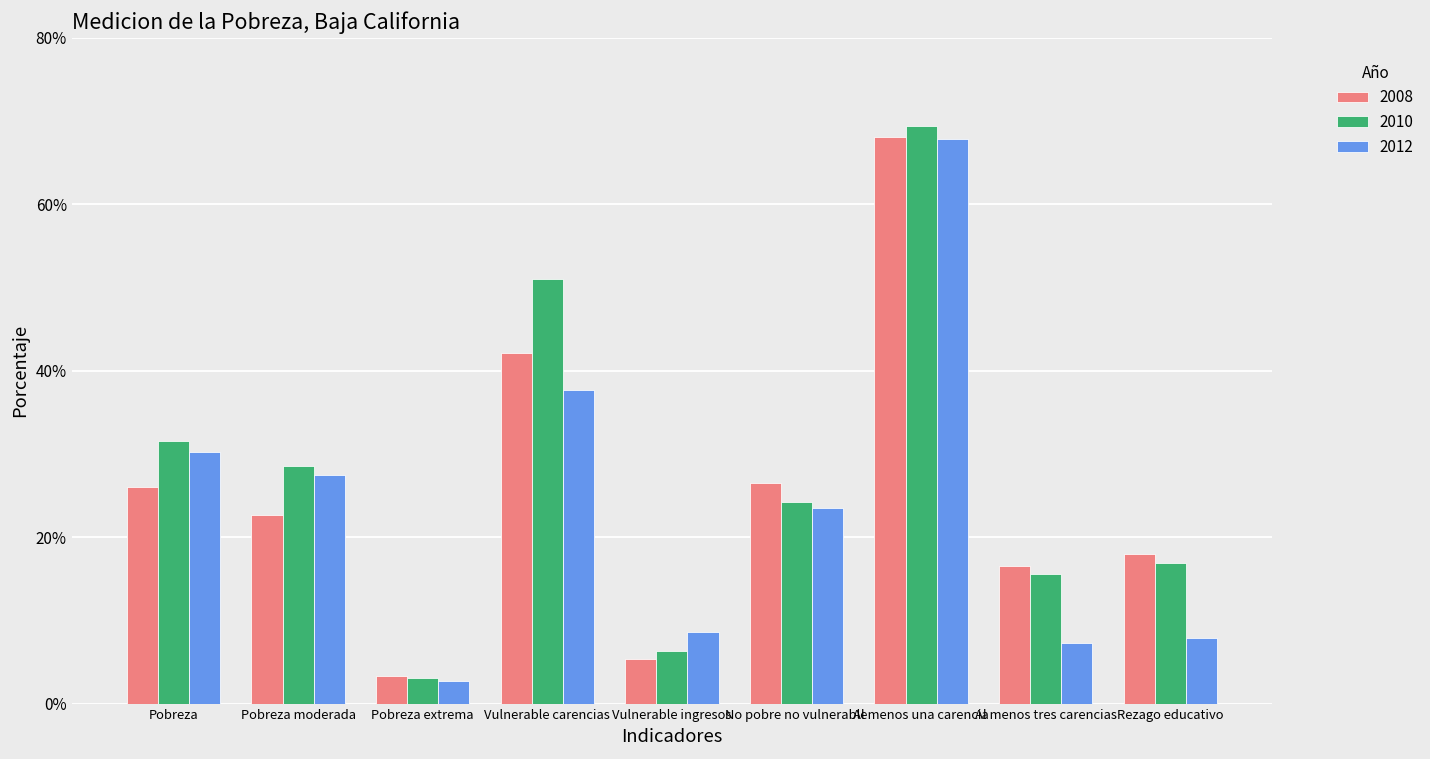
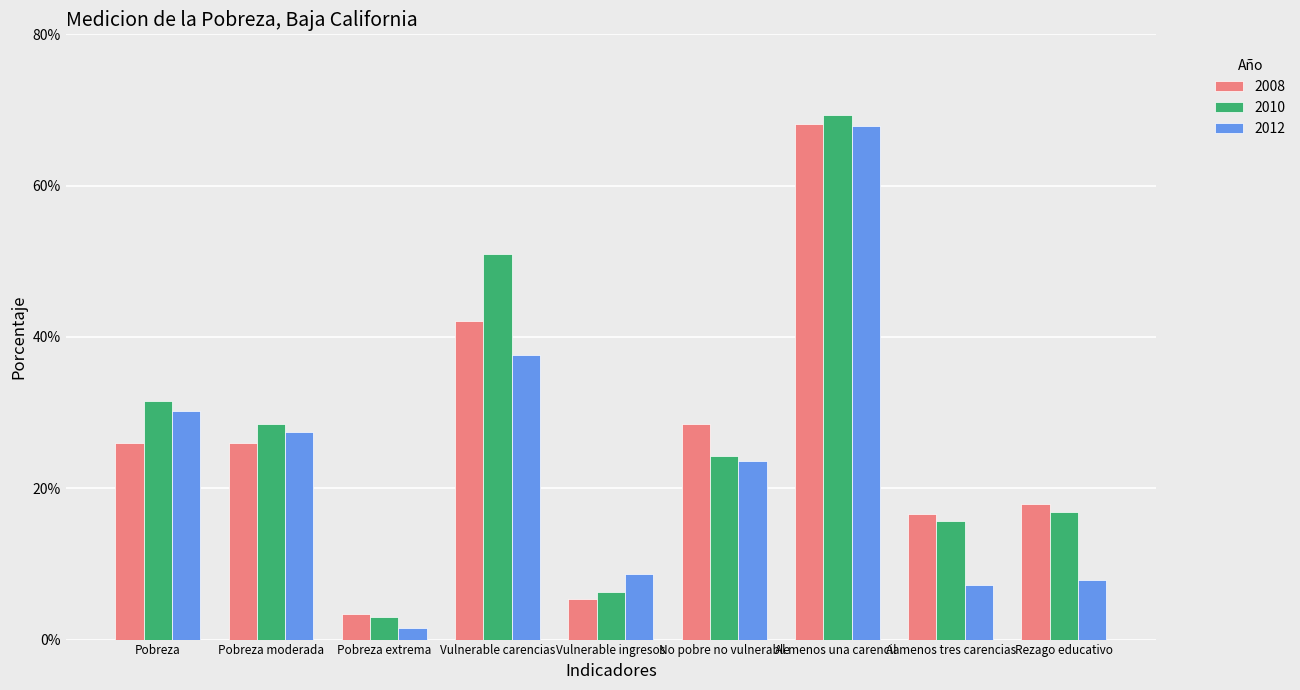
2008, Pobreza moderada: 23% -> 26%
2012, Pobreza extrema: 3% -> 2%
2008, No pobre no vulnerable: 26% -> 28%
